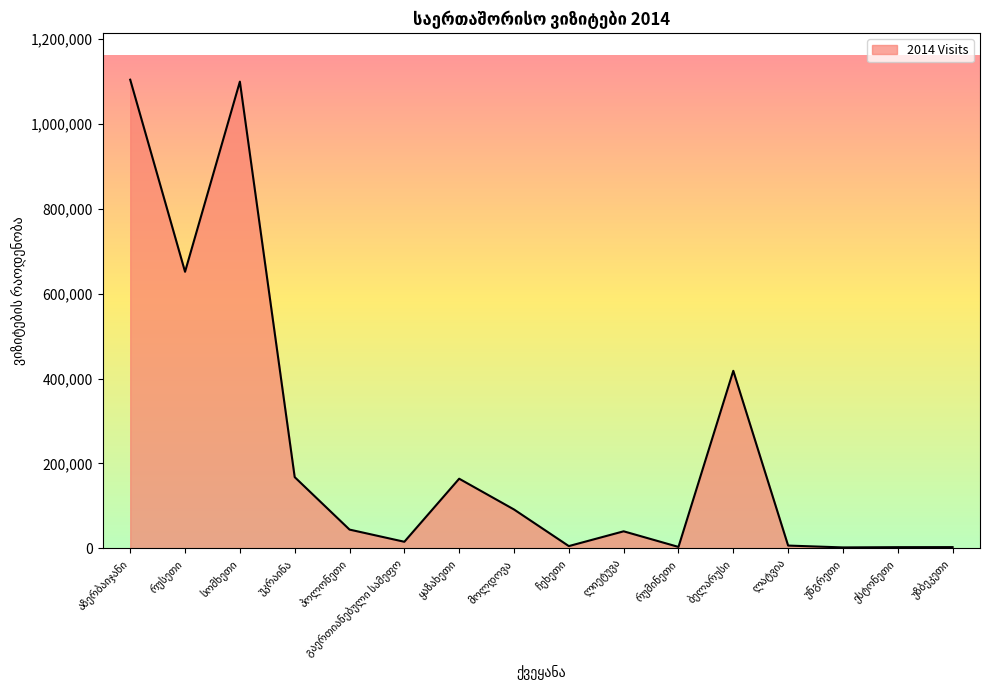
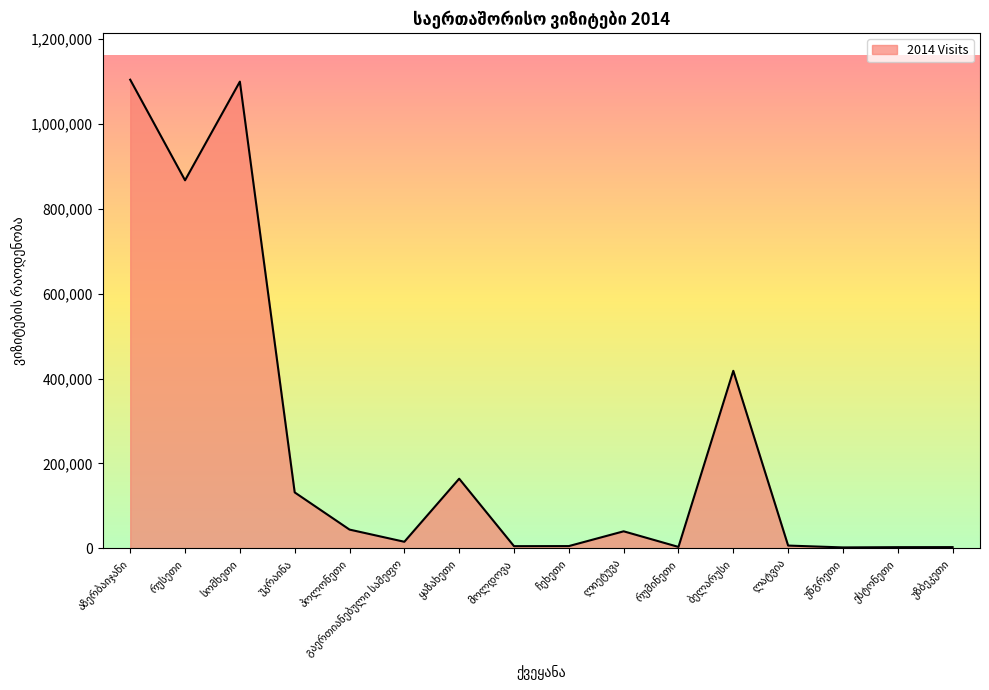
რუსეთი: 650,000 -> 870,000
უკრაინა: 170,000 -> 130,000
მოლდოვა: 90,000 -> 10,000
